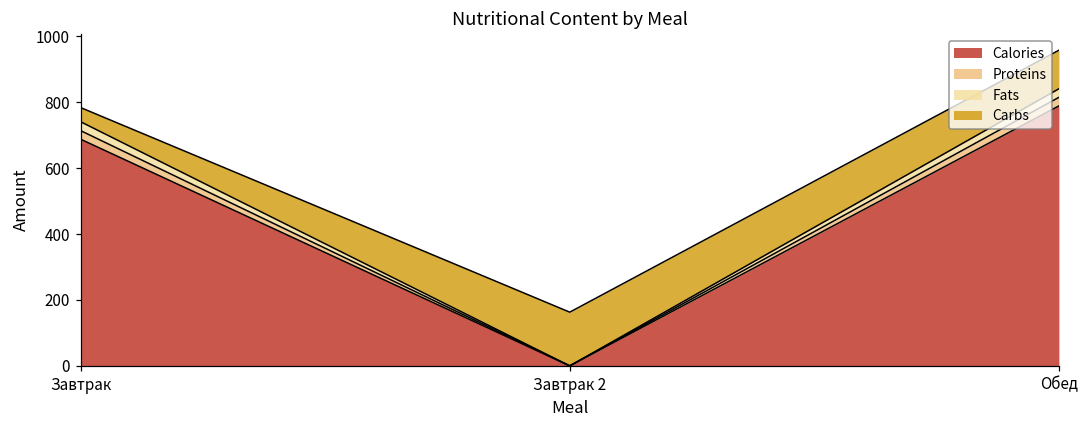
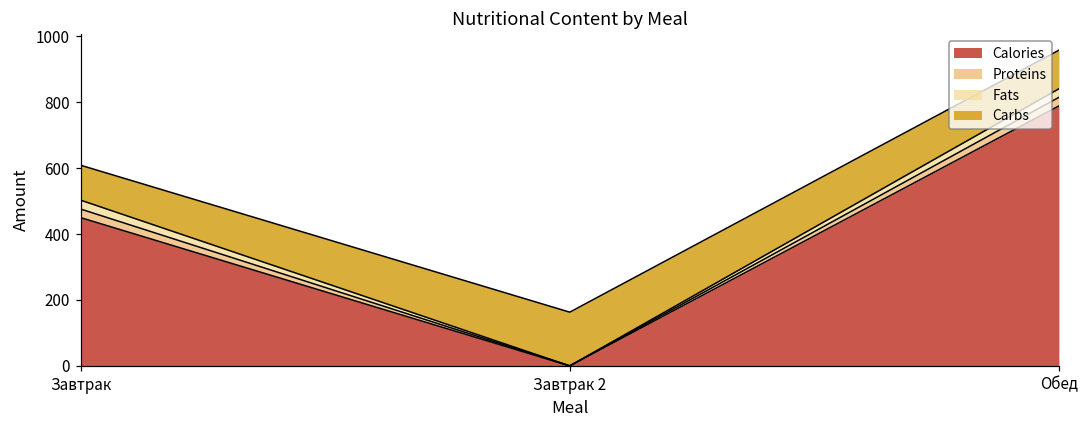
Calories, Завтрак: 690 -> 450
Carbs, Завтрак: 40 -> 110
